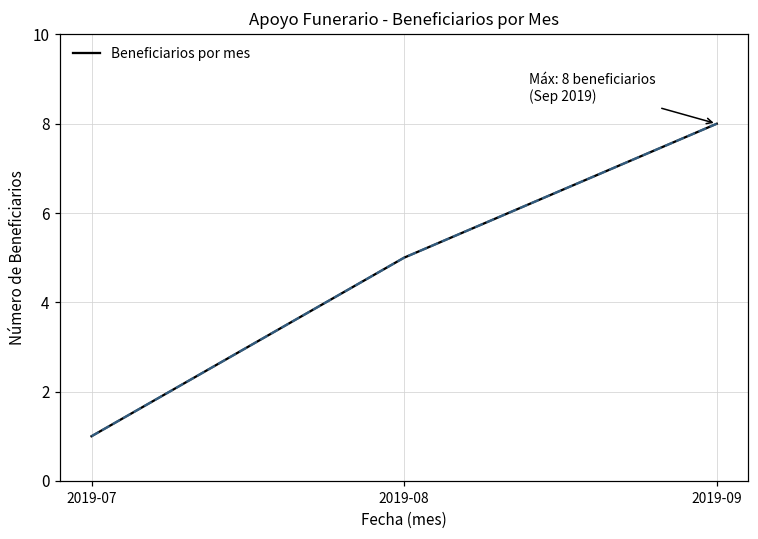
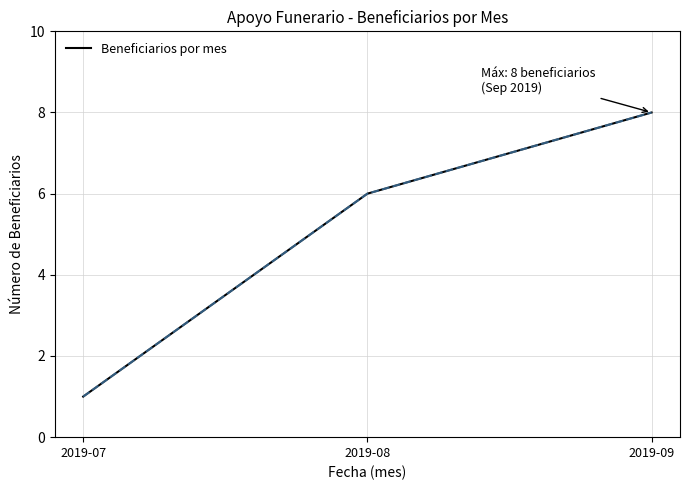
2019-08: 5 -> 6
